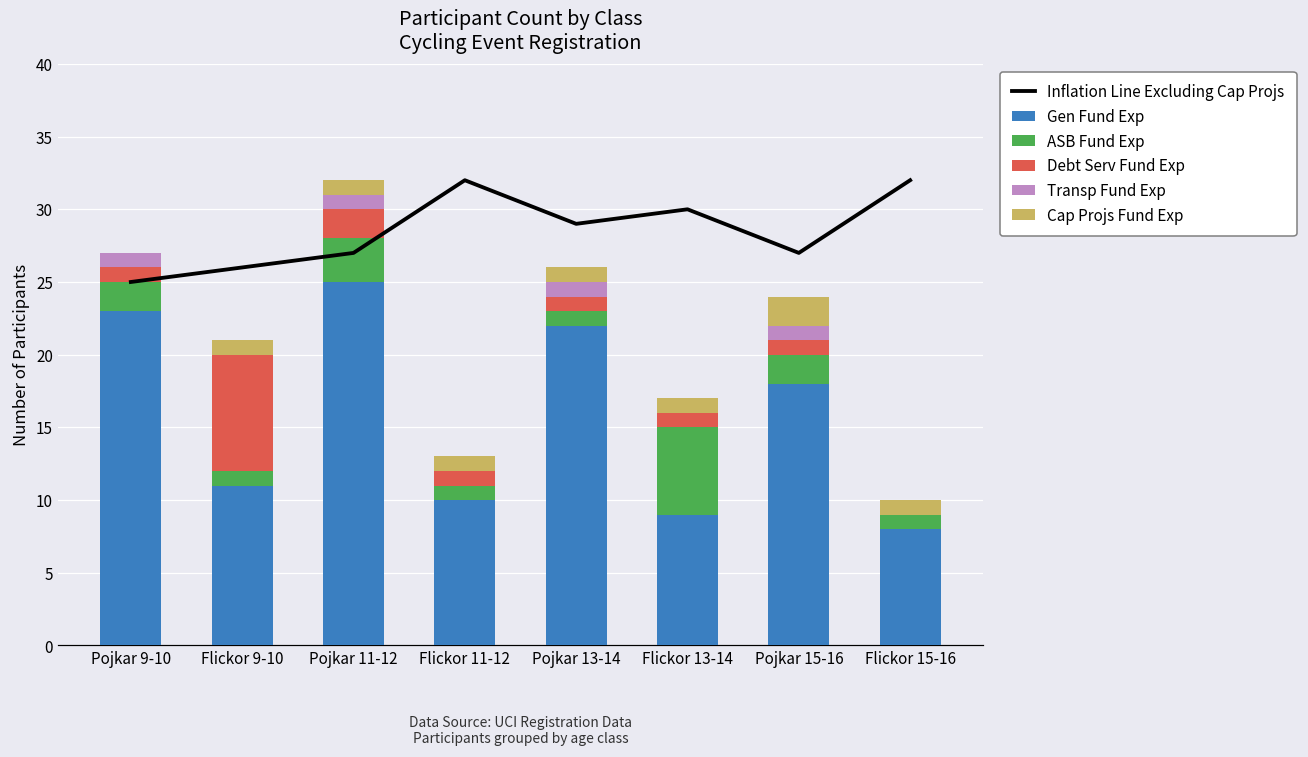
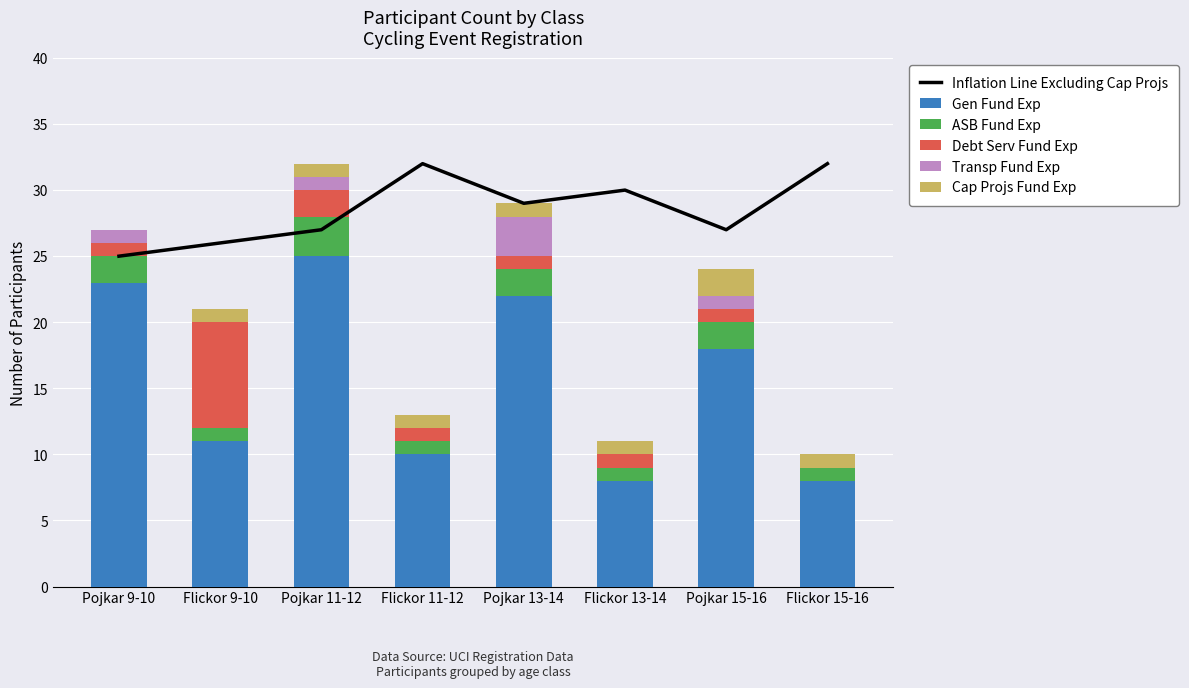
ASB Fund Exp, Pojkar 13-14: 1 -> 2
Transp Fund Exp, Pojkar 13-14: 1 -> 3
Gen Fund Exp, Flickor 13-14: 9 -> 8
ASB Fund Exp, Flickor 13-14: 6 -> 1
